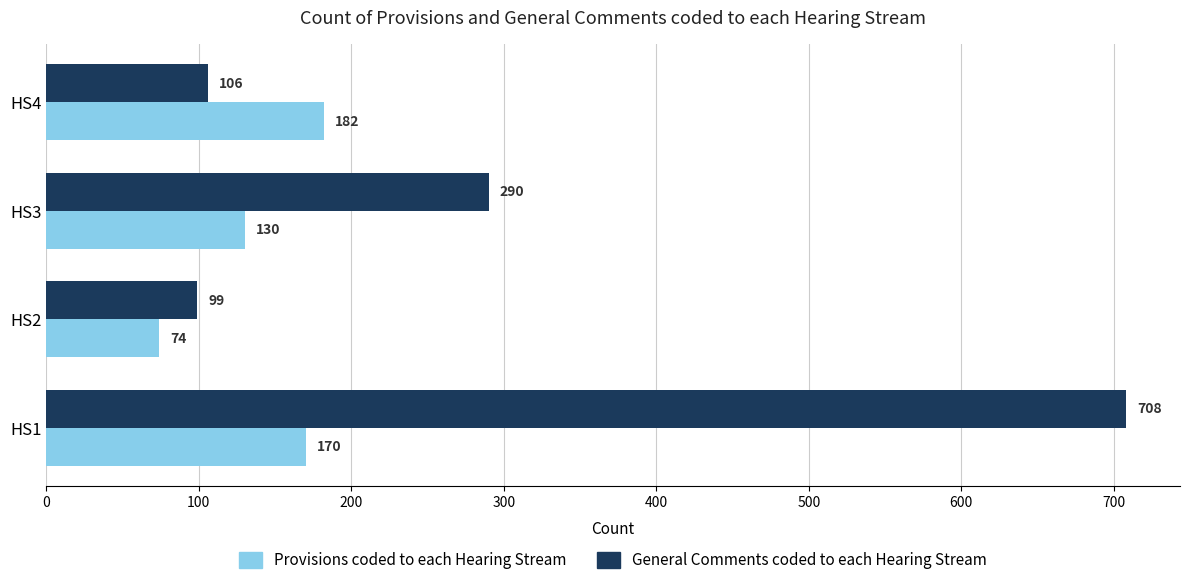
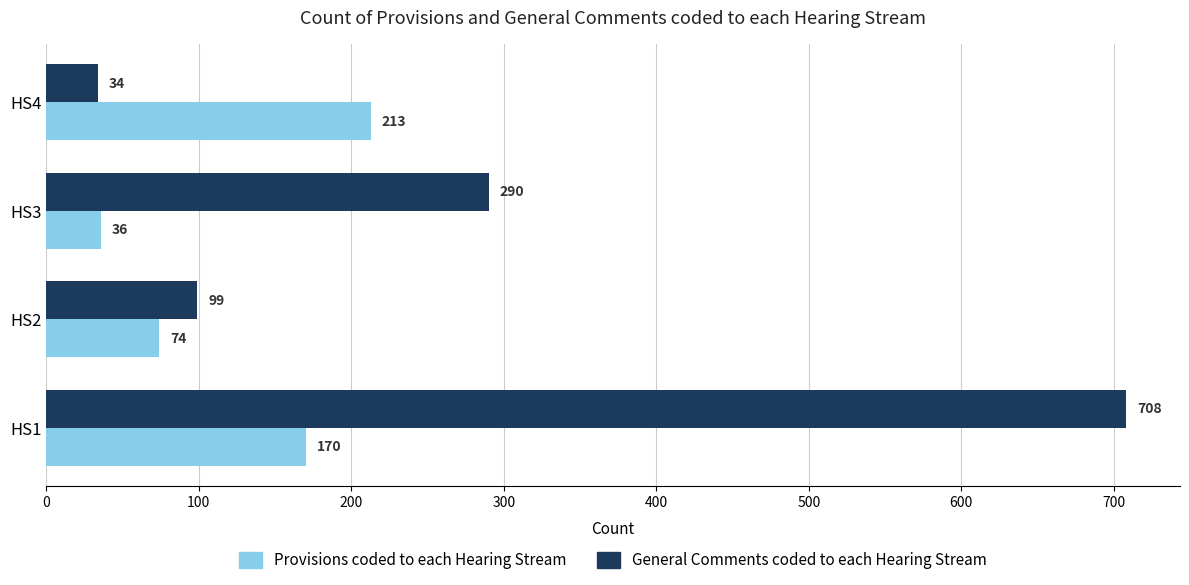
General Comments coded to each Hearing Stream, HS4: 106 -> 34
Provisions coded to each Hearing Stream, HS4: 182 -> 213
Provisions coded to each Hearing Stream, HS3: 130 -> 36
